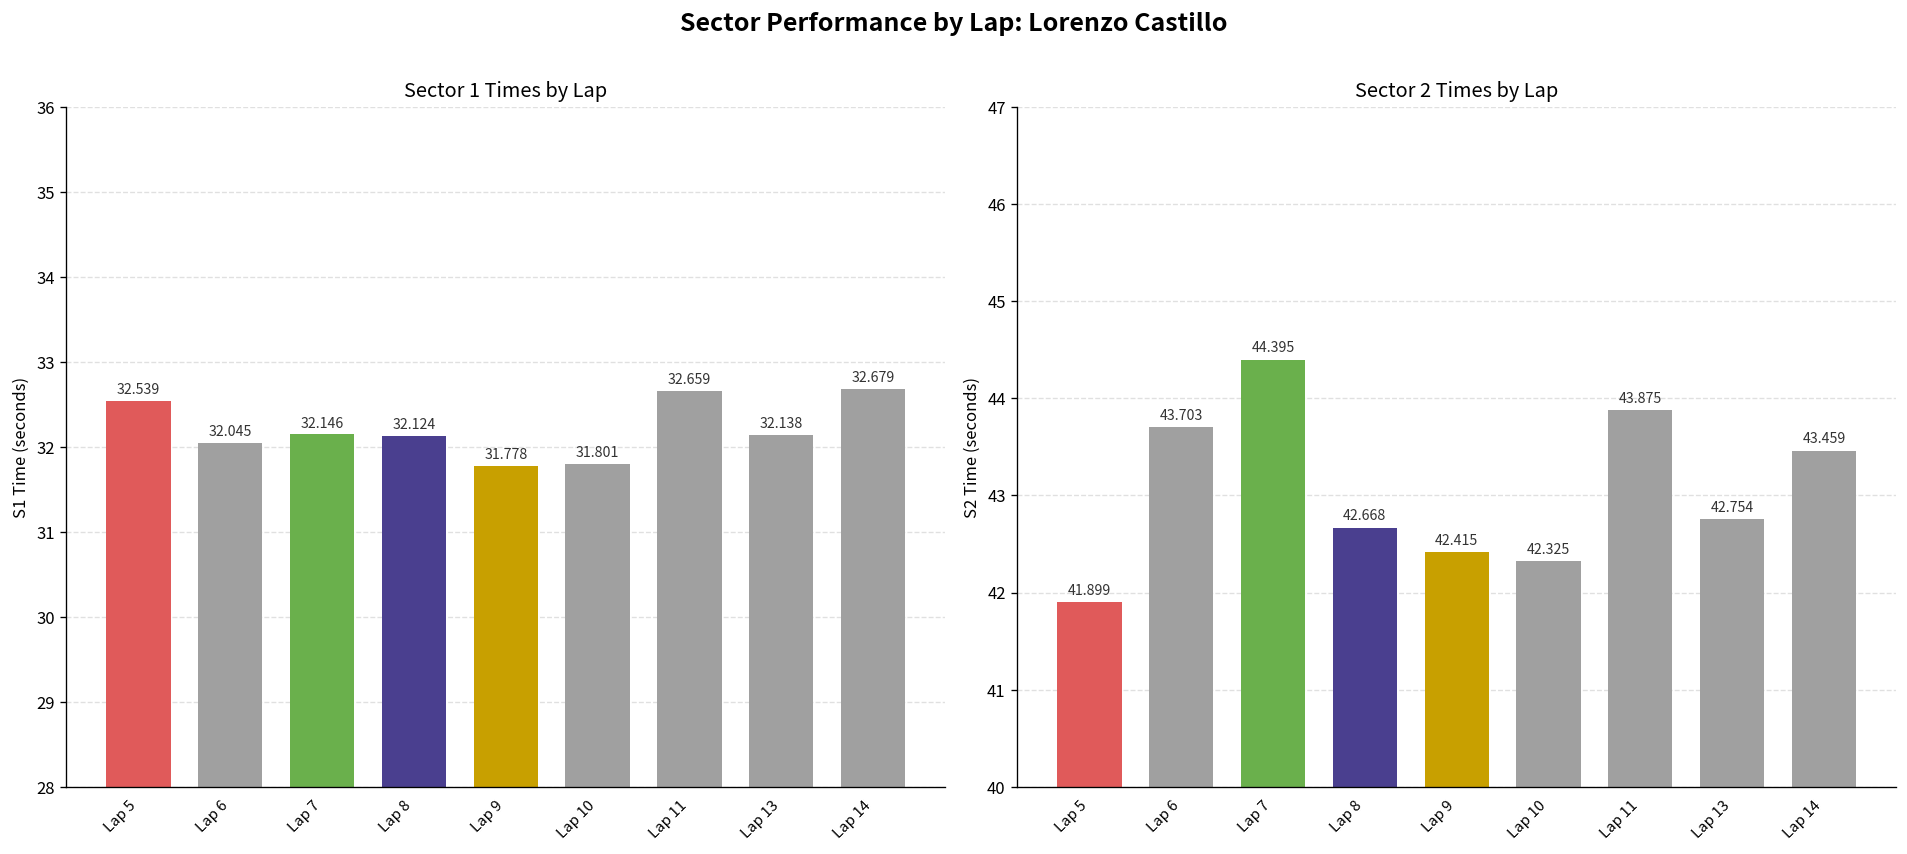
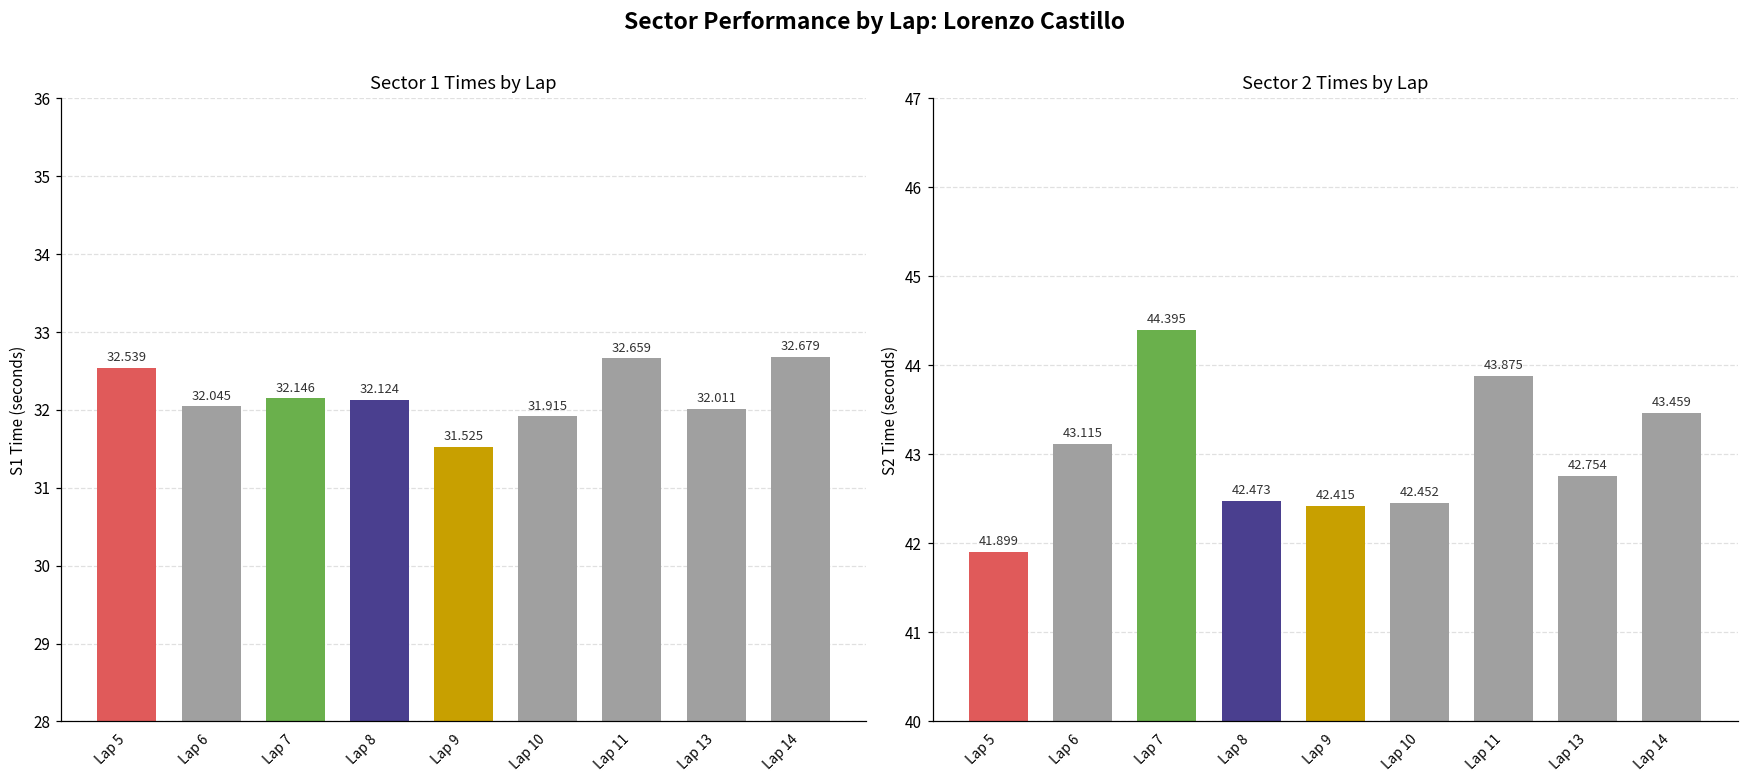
Sector 1 Times by Lap, Lap 9: 31.778 -> 31.525
Sector 1 Times by Lap, Lap 10: 31.801 -> 31.915
Sector 1 Times by Lap, Lap 13: 32.138 -> 32.011
Sector 2 Times by Lap, Lap 6: 43.703 -> 43.115
Sector 2 Times by Lap, Lap 8: 42.668 -> 42.473
Sector 2 Times by Lap, Lap 10: 42.325 -> 42.452
